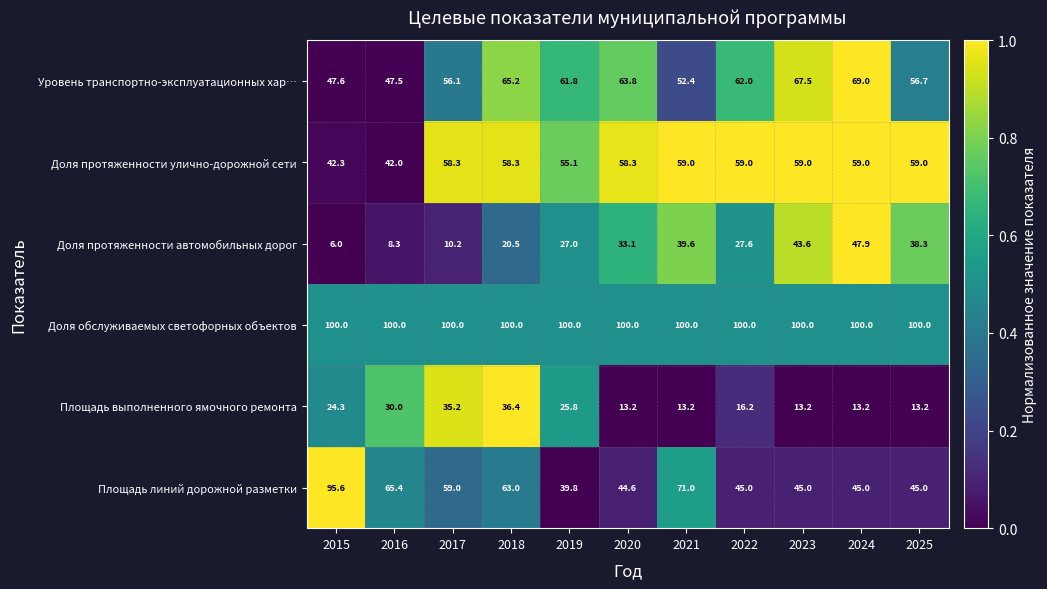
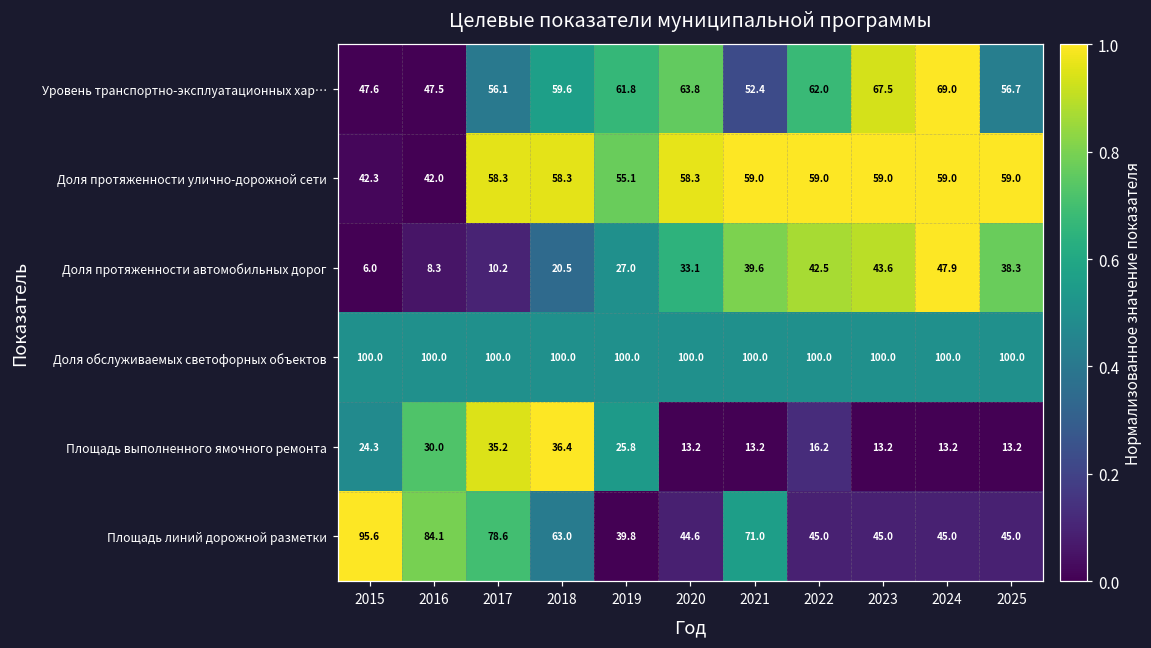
Уровень транспортно-эксплуатационных хар…, 2018: 65.2 -> 59.6
Доля протяженности автомобильных дорог, 2022: 27.6 -> 42.5
Площадь линий дорожной разметки, 2016: 65.4 -> 84.1
Площадь линий дорожной разметки, 2017: 59.0 -> 78.6
